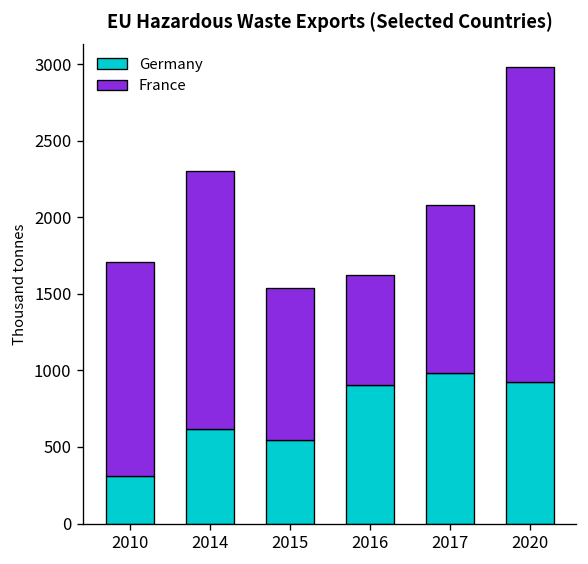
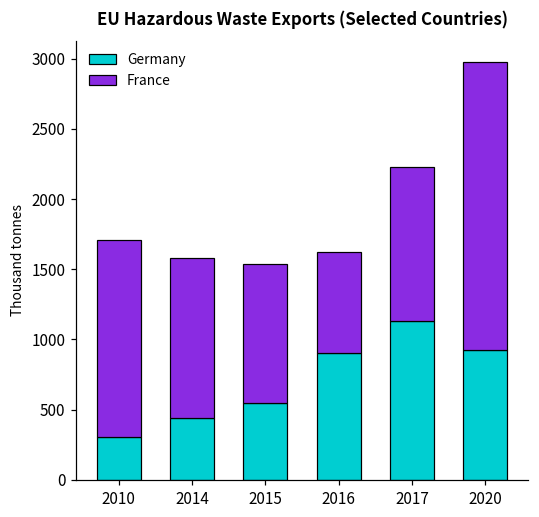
Germany, 2014: 620 -> 440
France, 2014: 1680 -> 1140
Germany, 2017: 980 -> 1130
